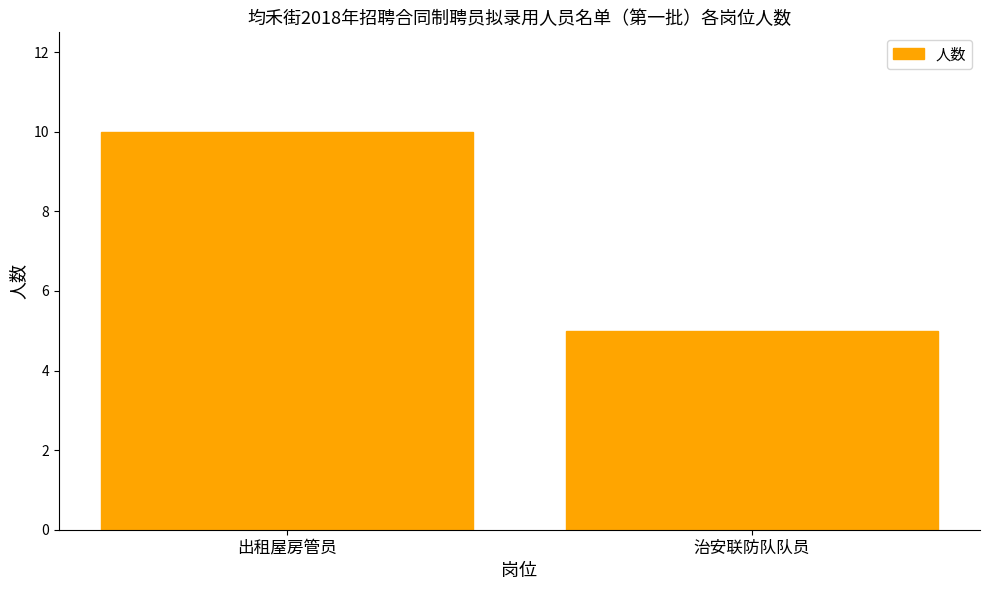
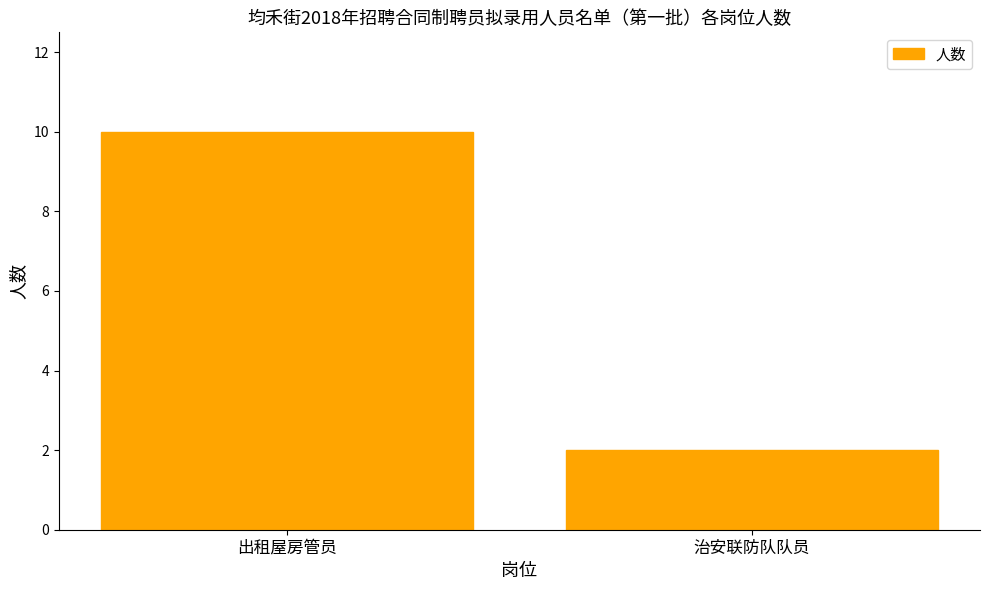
治安联防队队员: 5 -> 2
